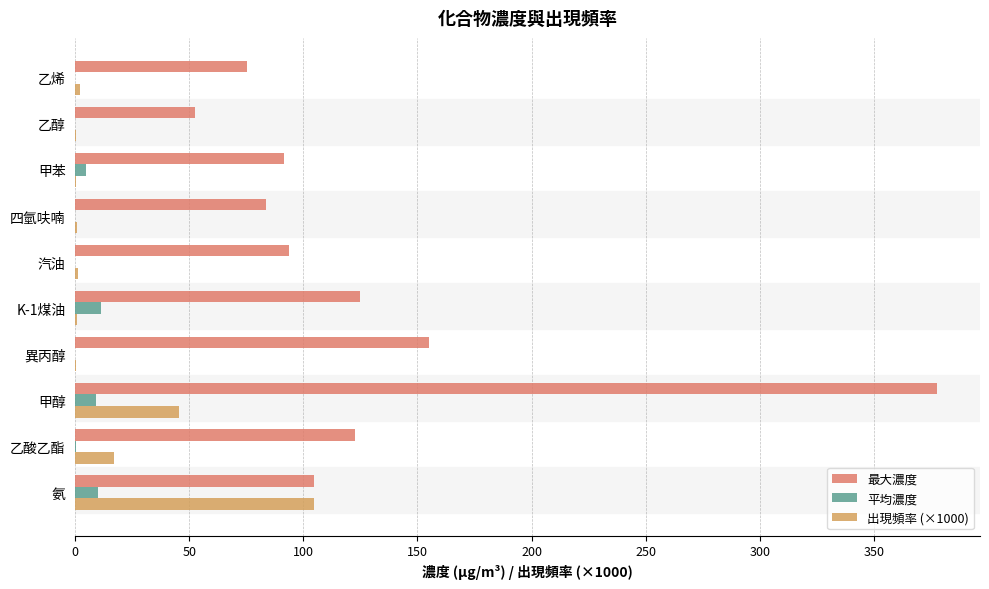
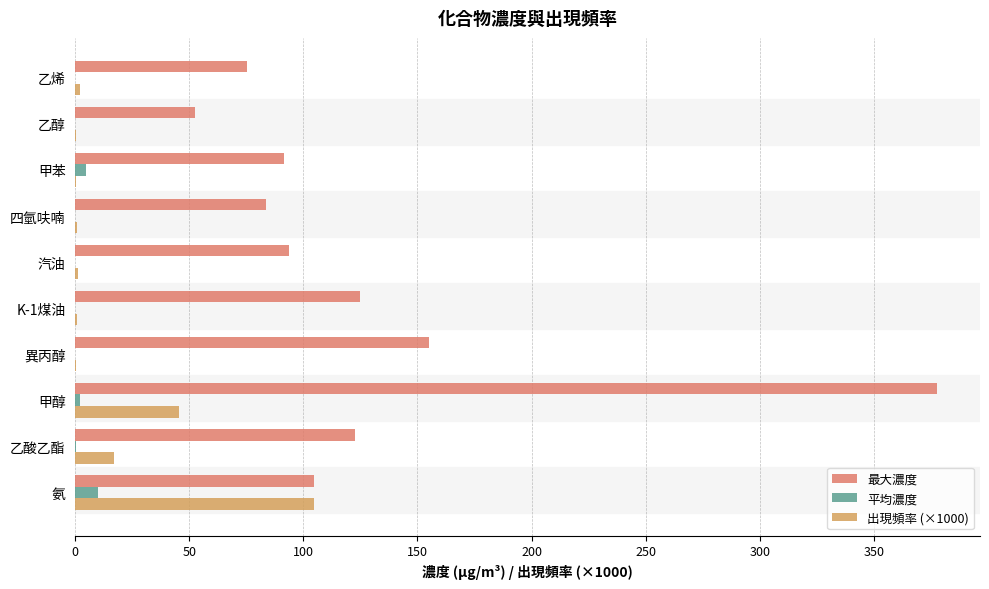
平均濃度, K-1煤油: 11 -> 0
平均濃度, 甲醇: 9 -> 2
